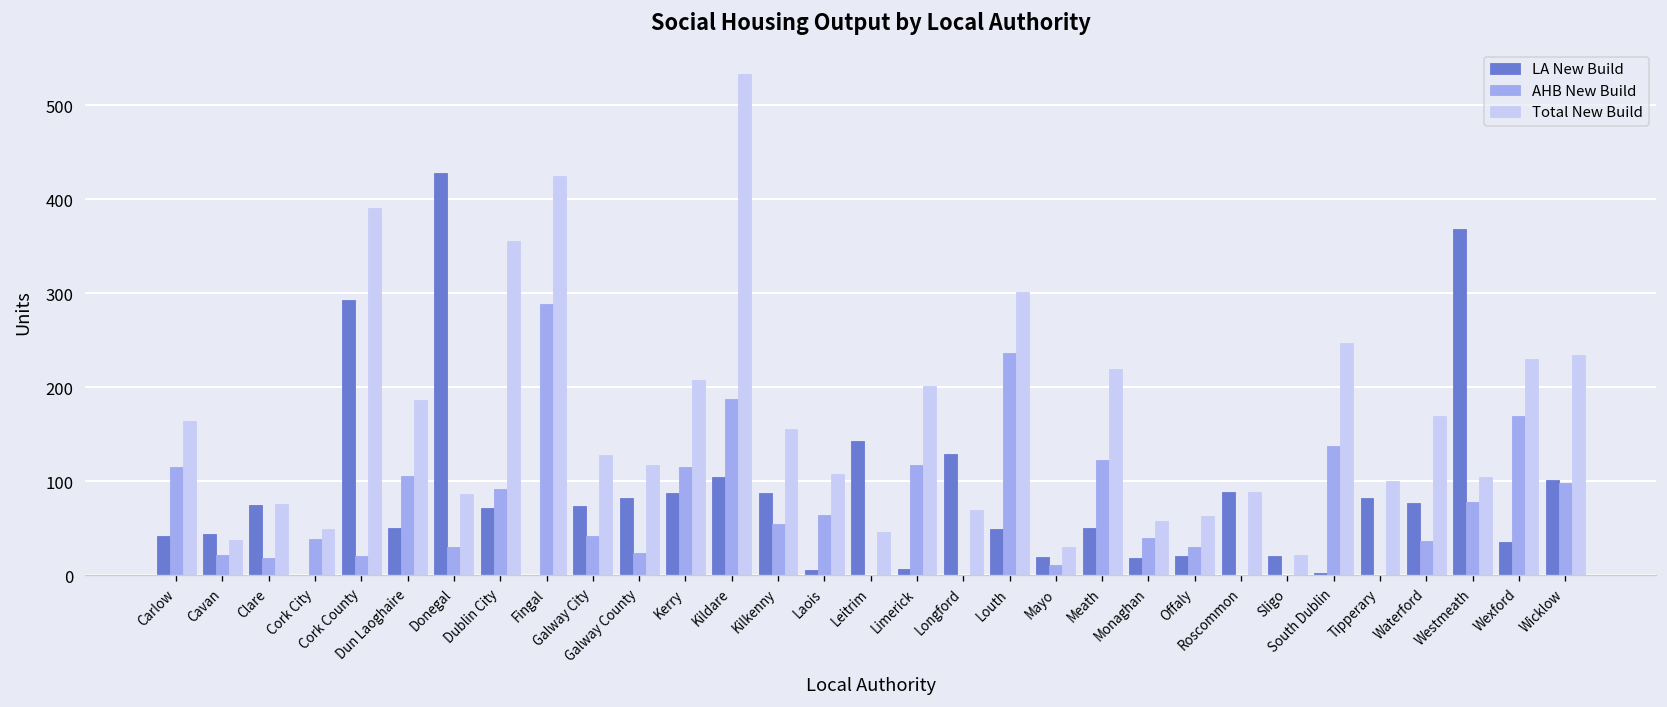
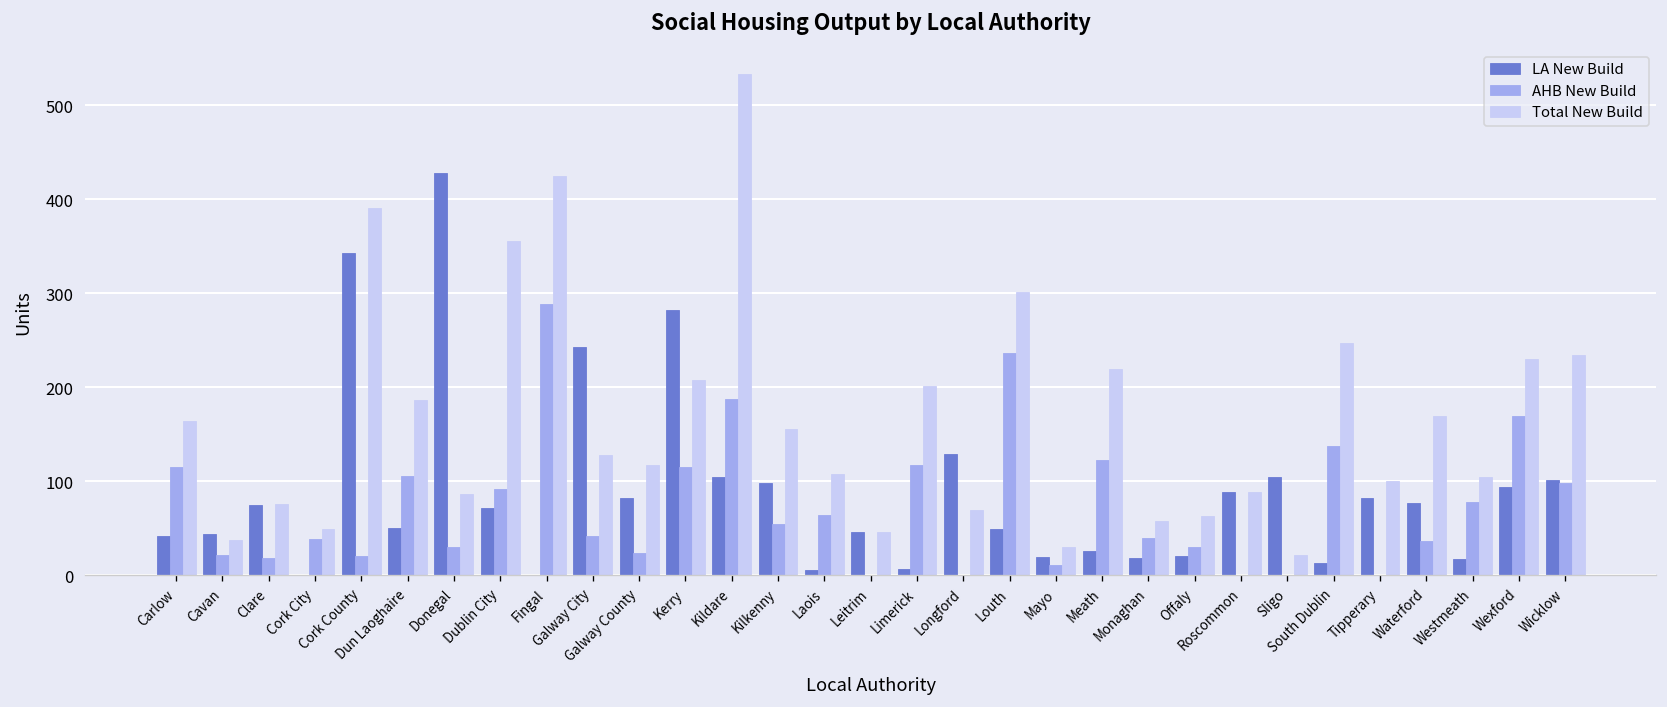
LA New Build, Cork County: 290 -> 340
LA New Build, Galway City: 70 -> 240
LA New Build, Kerry: 90 -> 280
LA New Build, Kilkenny: 90 -> 100
LA New Build, Leitrim: 140 -> 50
LA New Build, Meath: 50 -> 30
LA New Build, Sligo: 20 -> 100
LA New Build, South Dublin: 0 -> 10
LA New Build, Westmeath: 370 -> 20
LA New Build, Wexford: 40 -> 90
